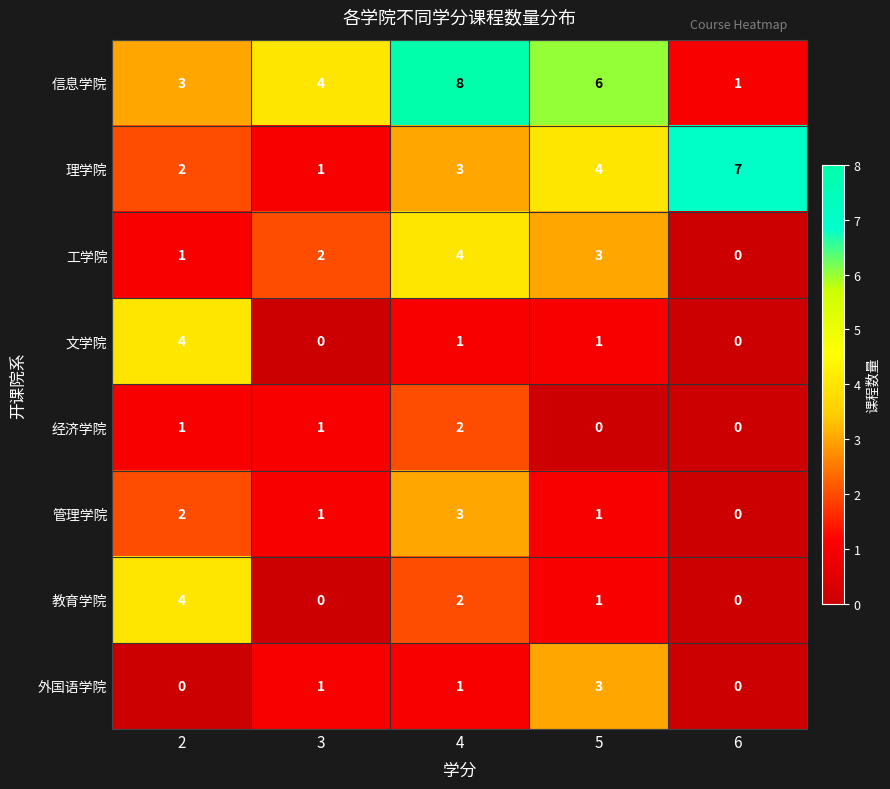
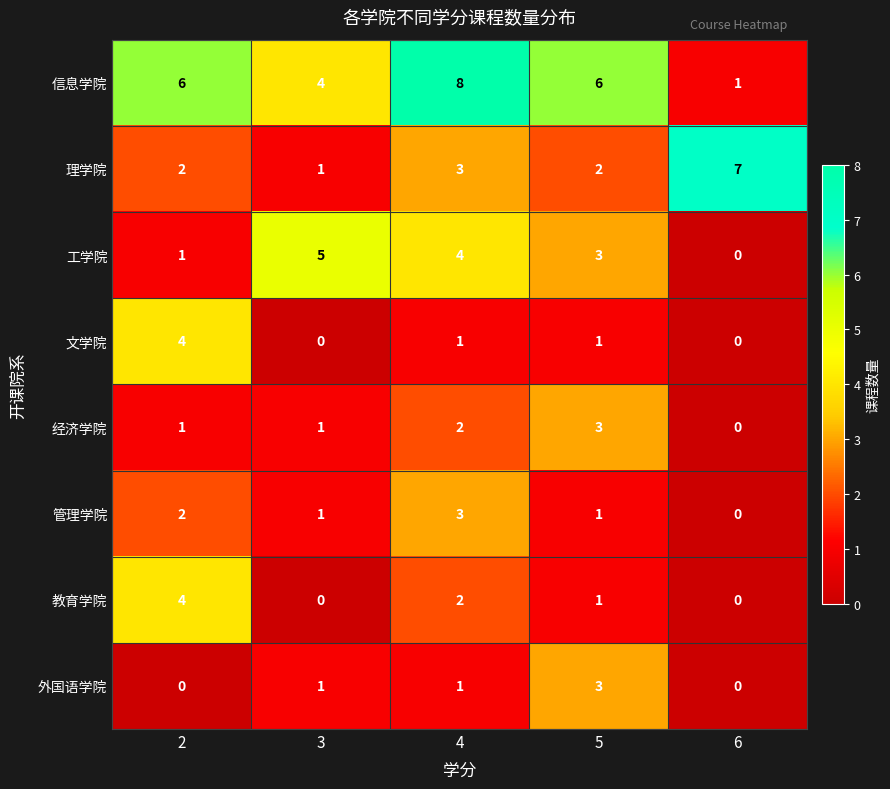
信息学院, 2: 3 -> 6
理学院, 5: 4 -> 2
工学院, 3: 2 -> 5
经济学院, 5: 0 -> 3
